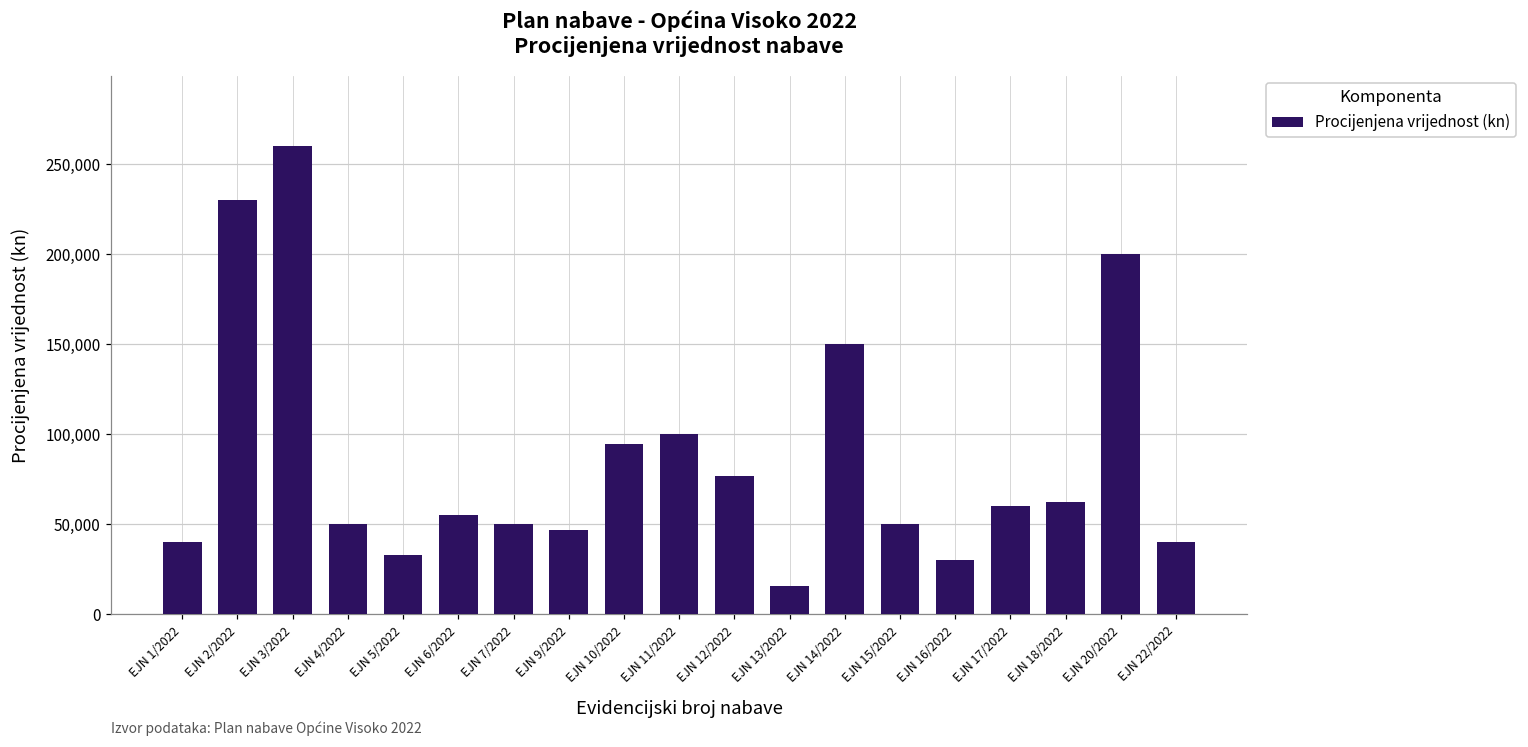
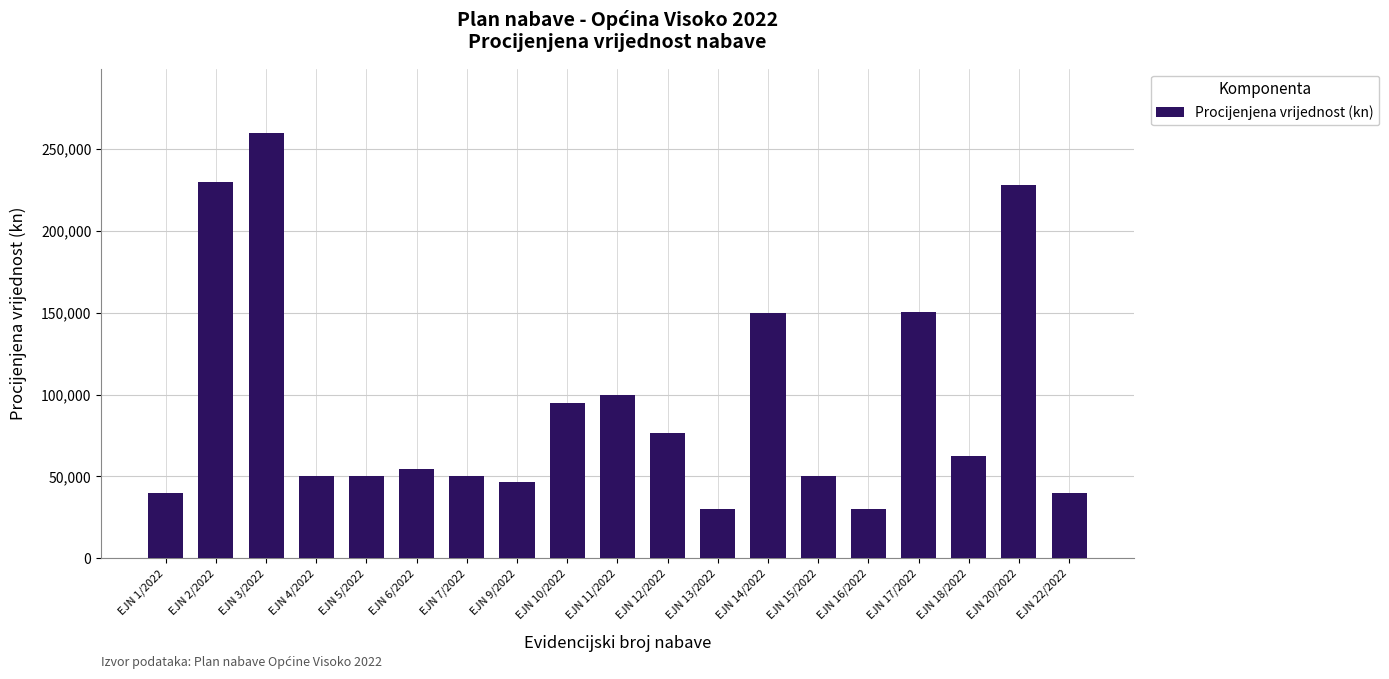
EJN 5/2022: 33,000 -> 50,000
EJN 13/2022: 16,000 -> 30,000
EJN 17/2022: 60,000 -> 150,000
EJN 20/2022: 200,000 -> 228,000
